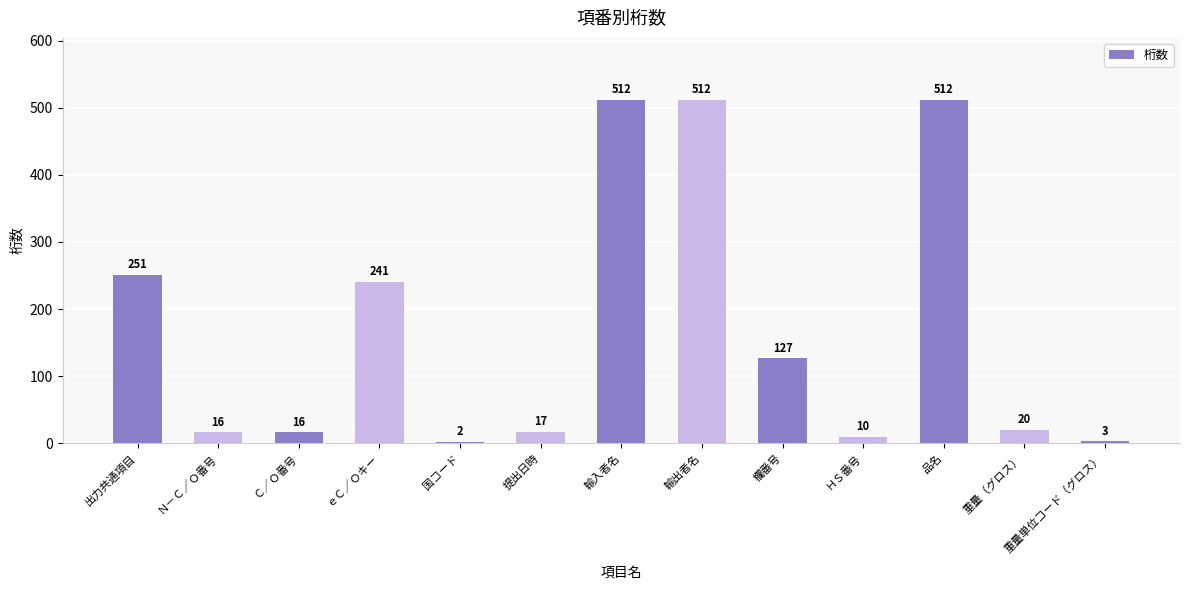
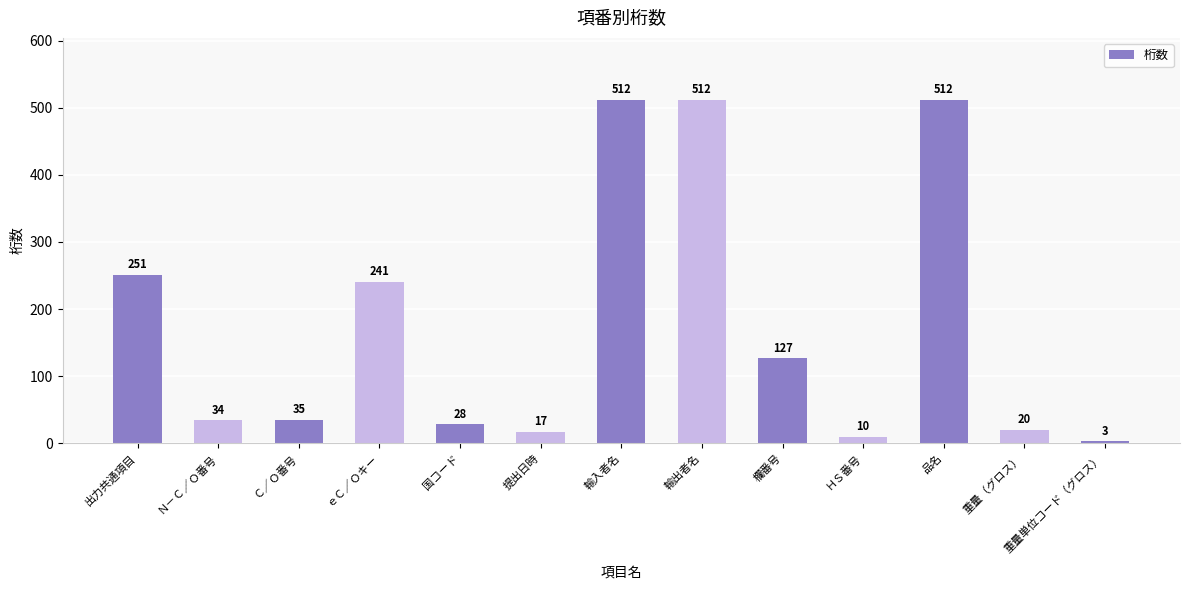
Ｎ－Ｃ／Ｏ番号: 16 -> 34
Ｃ／Ｏ番号: 16 -> 35
国コード: 2 -> 28
